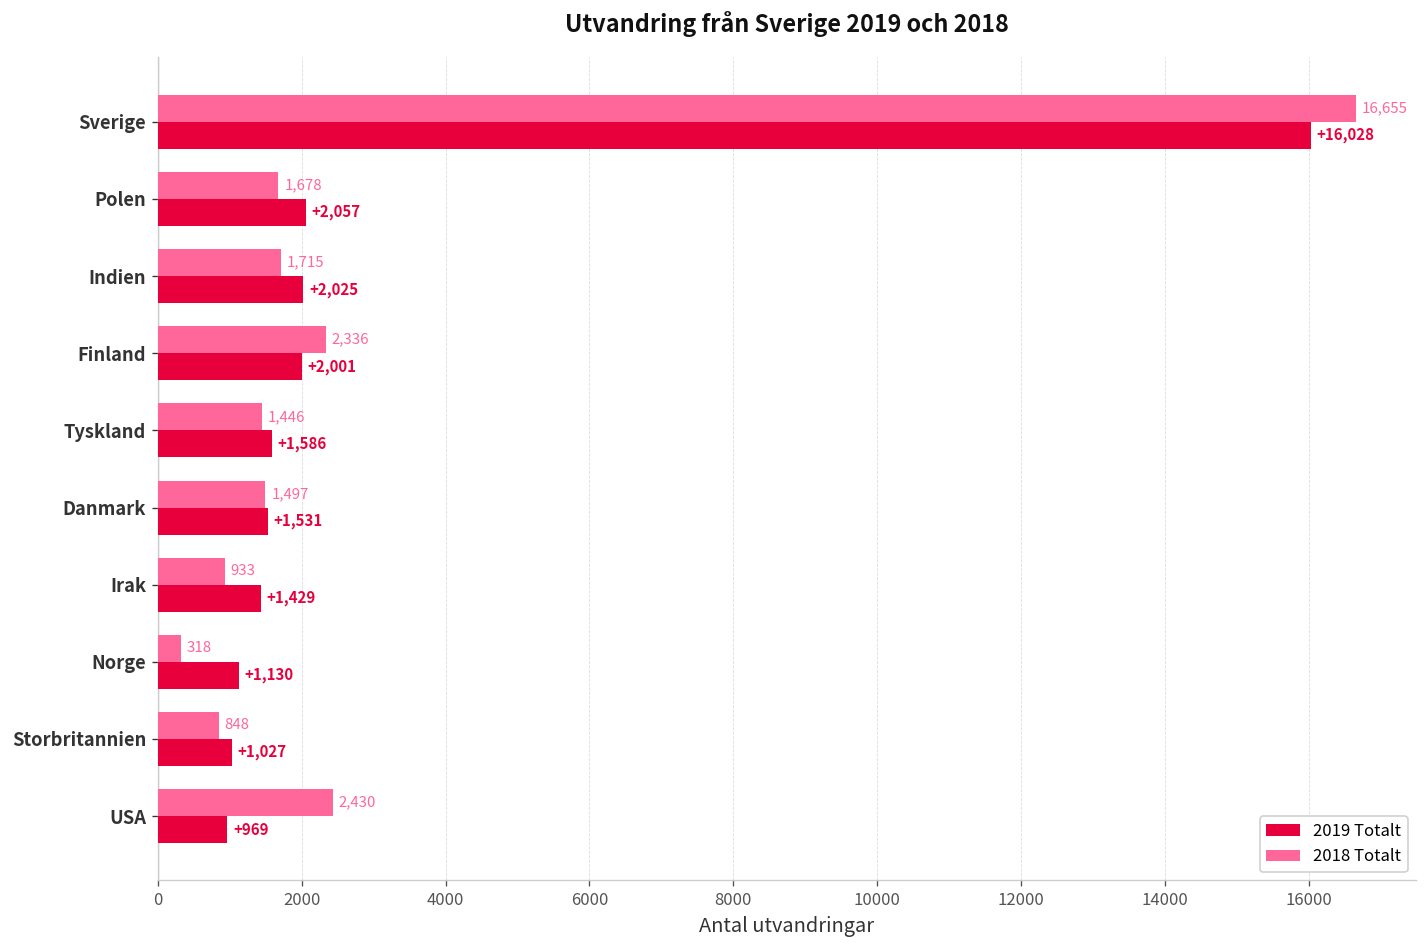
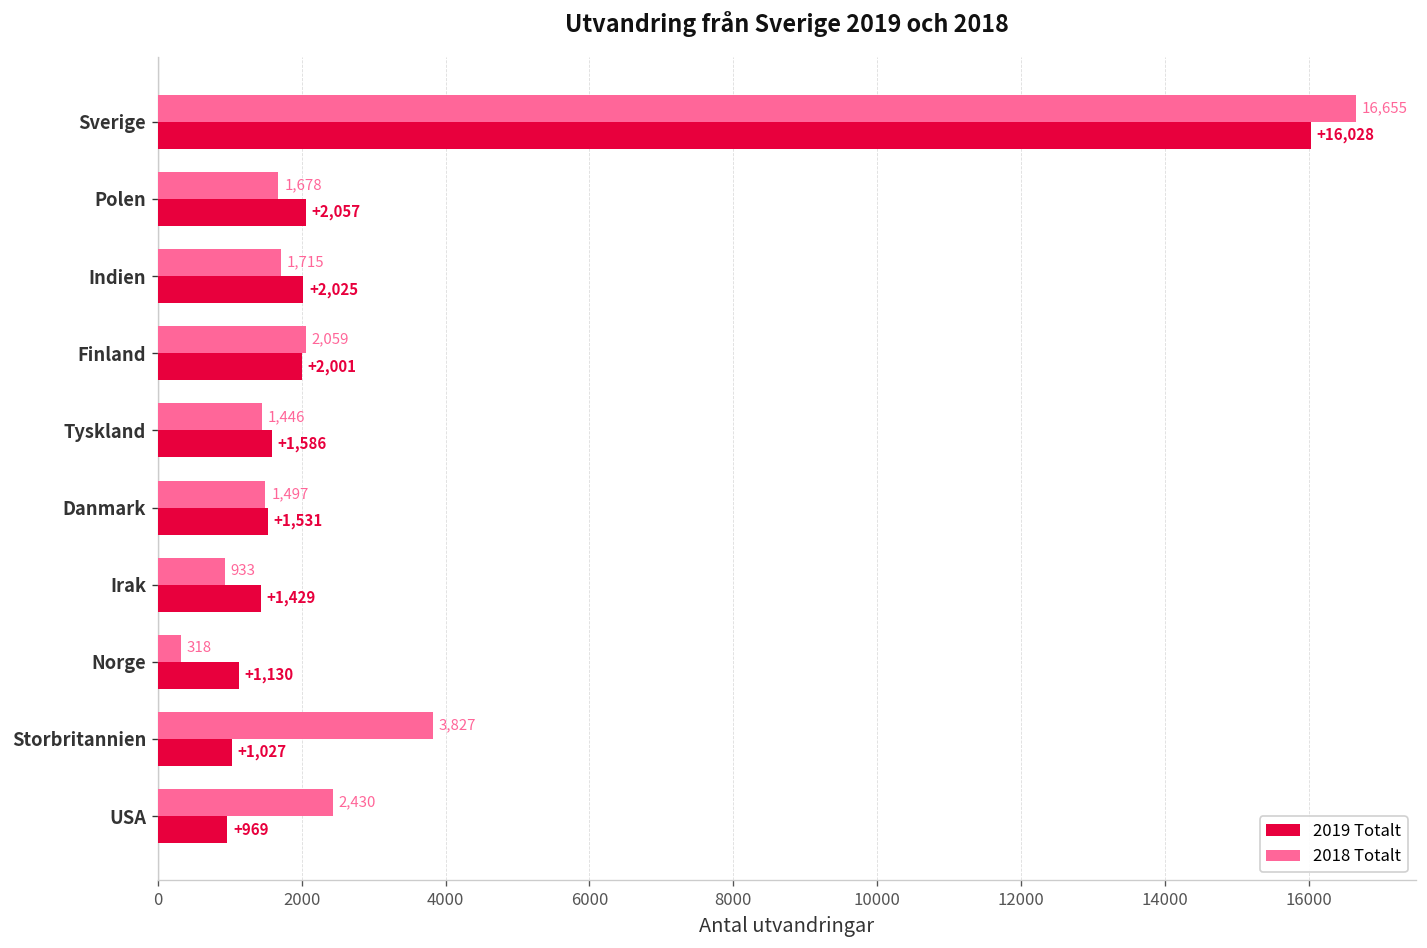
2018 Totalt, Finland: 2,336 -> 2,059
2018 Totalt, Storbritannien: 848 -> 3,827
